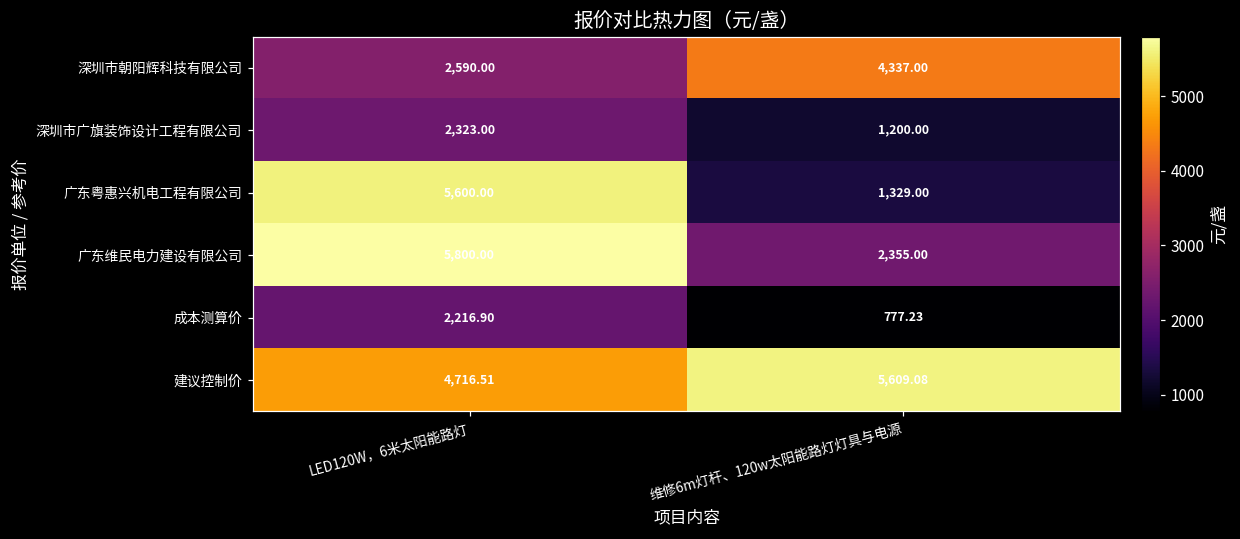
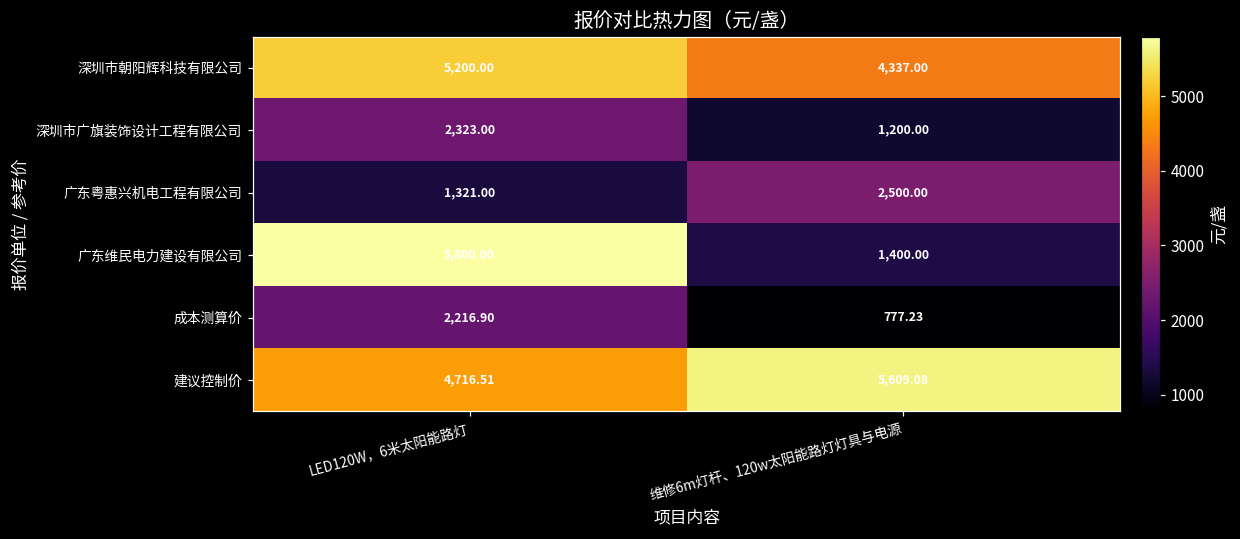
深圳市朝阳辉科技有限公司, LED120W，6米太阳能路灯: 2,590.00 -> 5,200.00
广东粤惠兴机电工程有限公司, LED120W，6米太阳能路灯: 5,600.00 -> 1,321.00
广东粤惠兴机电工程有限公司, 维修6m灯杆、120w太阳能路灯灯具与电源: 1,329.00 -> 2,500.00
广东维民电力建设有限公司, 维修6m灯杆、120w太阳能路灯灯具与电源: 2,355.00 -> 1,400.00
